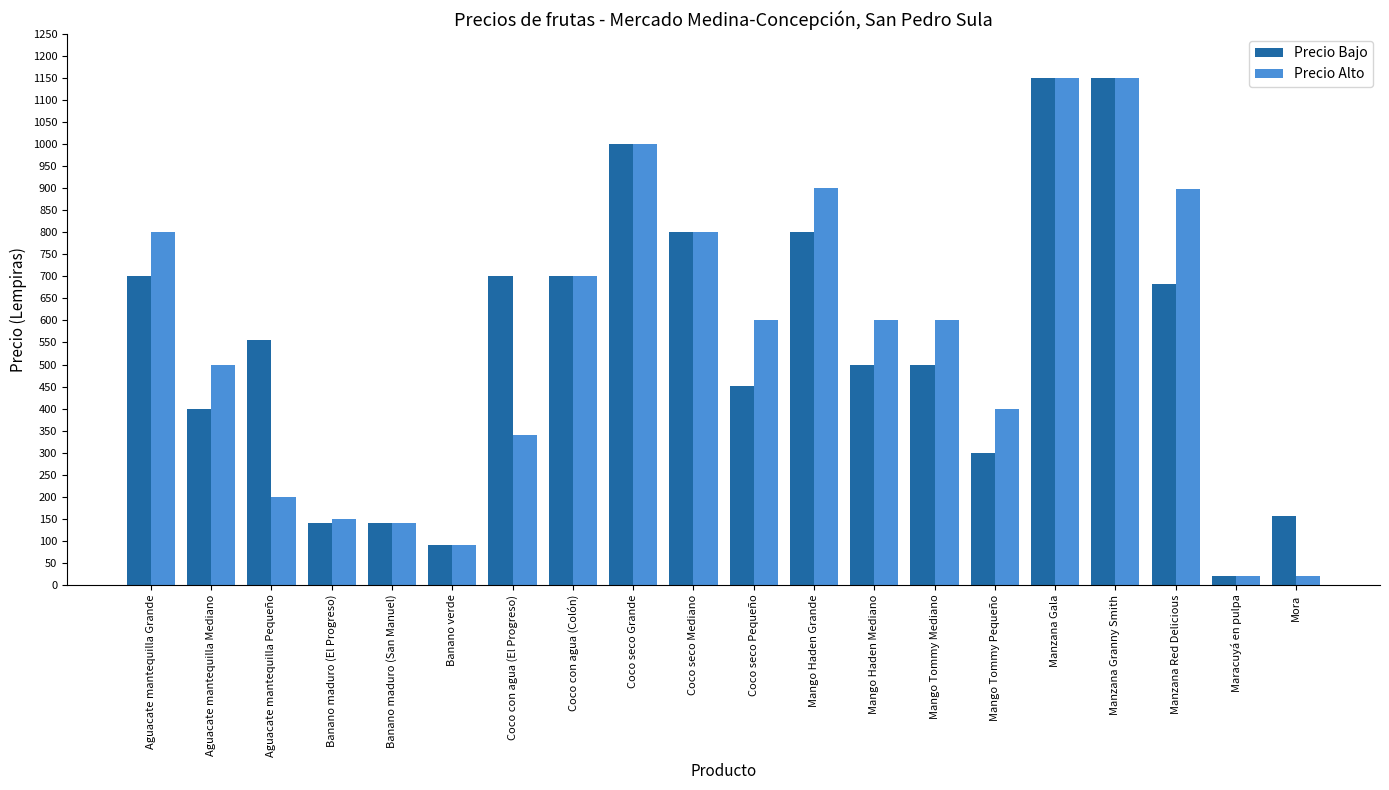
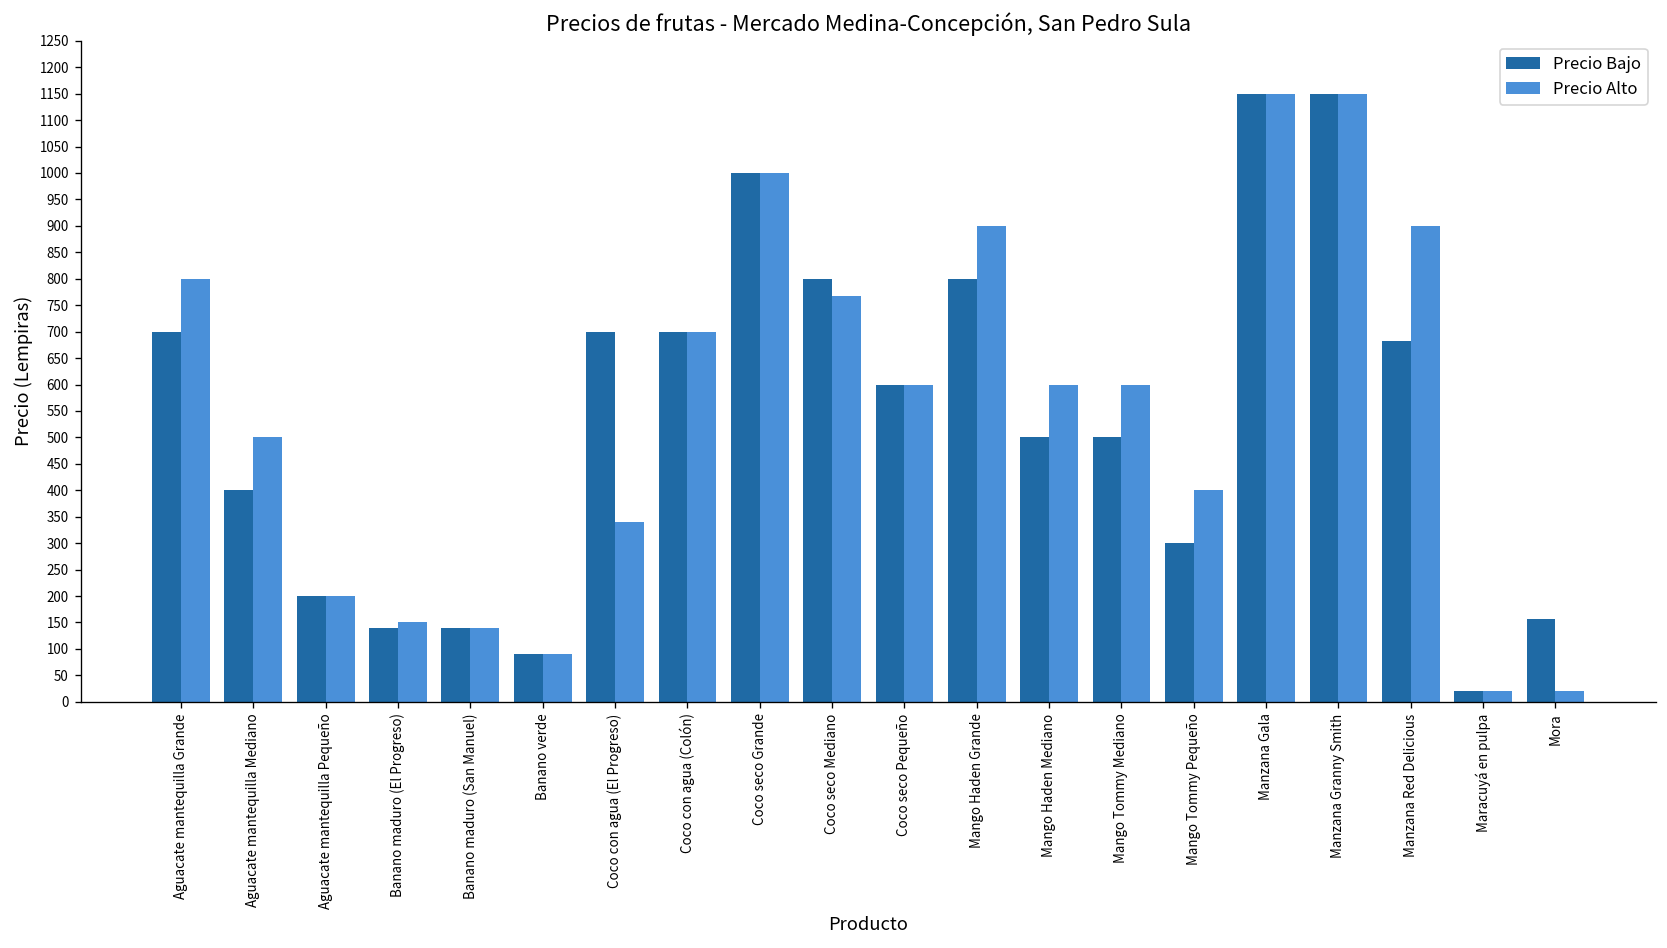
Precio Bajo, Aguacate mantequilla Pequeño: 560 -> 200
Precio Alto, Coco seco Mediano: 800 -> 770
Precio Bajo, Coco seco Pequeño: 450 -> 600
